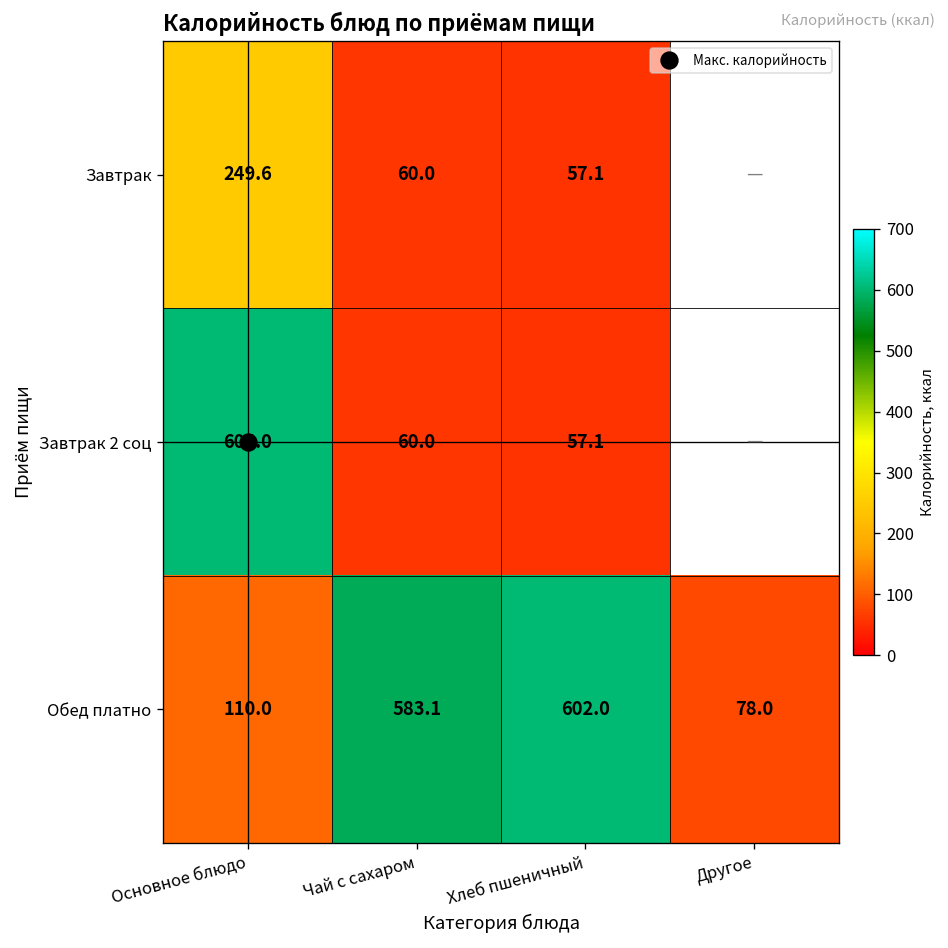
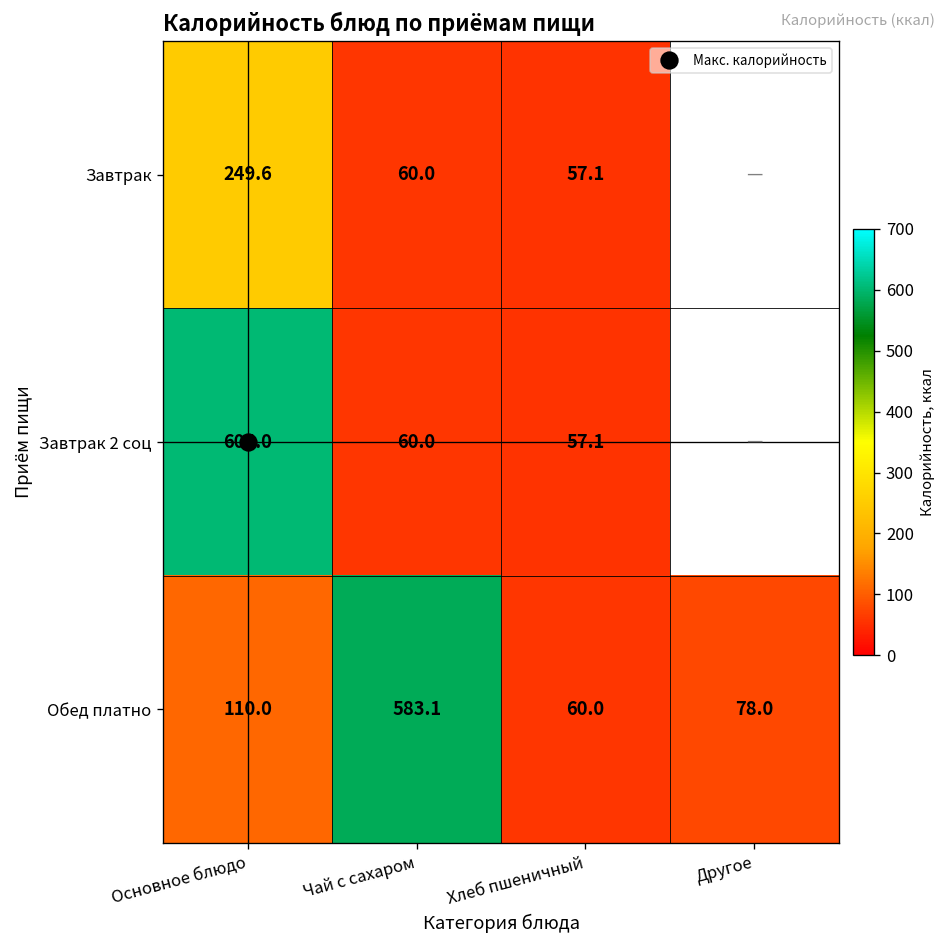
Обед платно, Хлеб пшеничный: 602.0 -> 60.0
